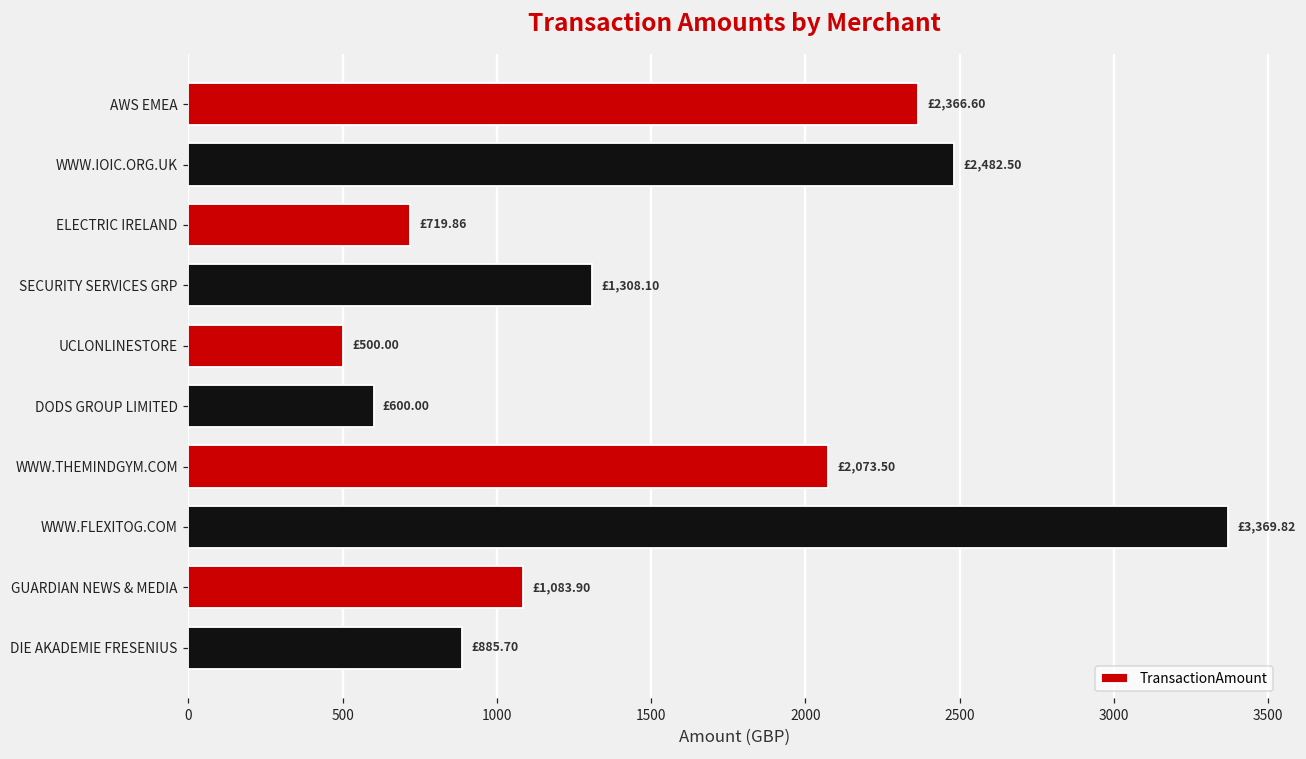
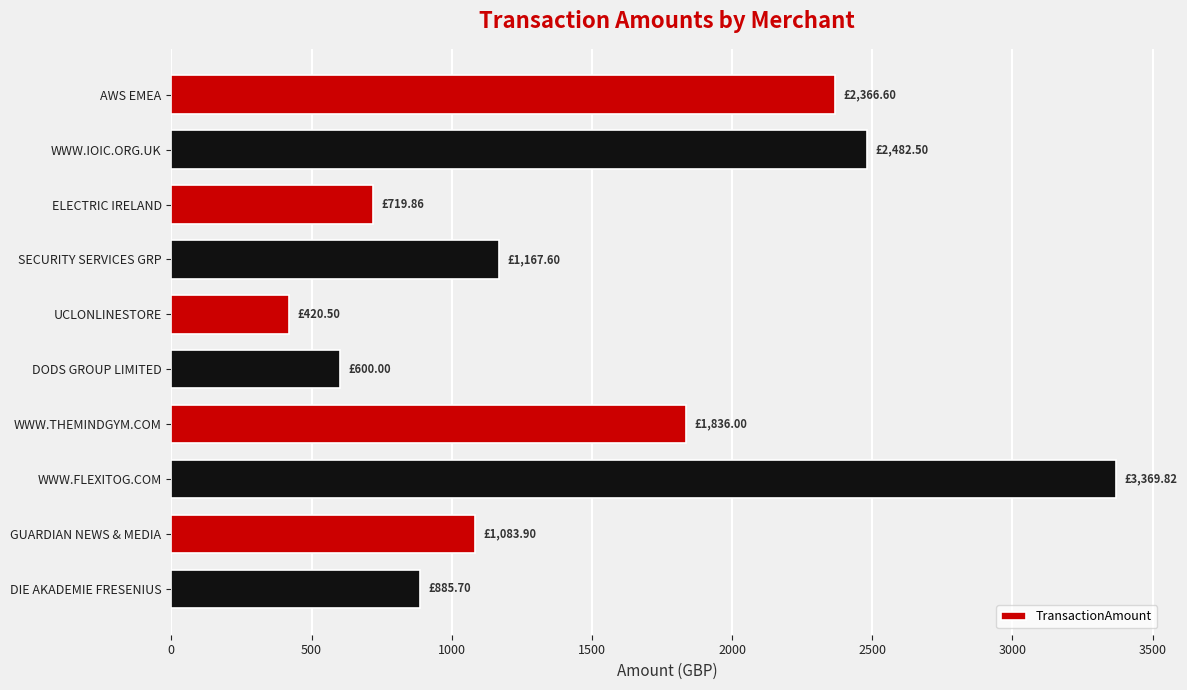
SECURITY SERVICES GRP: £1,308.10 -> £1,167.60
UCLONLINESTORE: £500.00 -> £420.50
WWW.THEMINDGYM.COM: £2,073.50 -> £1,836.00
